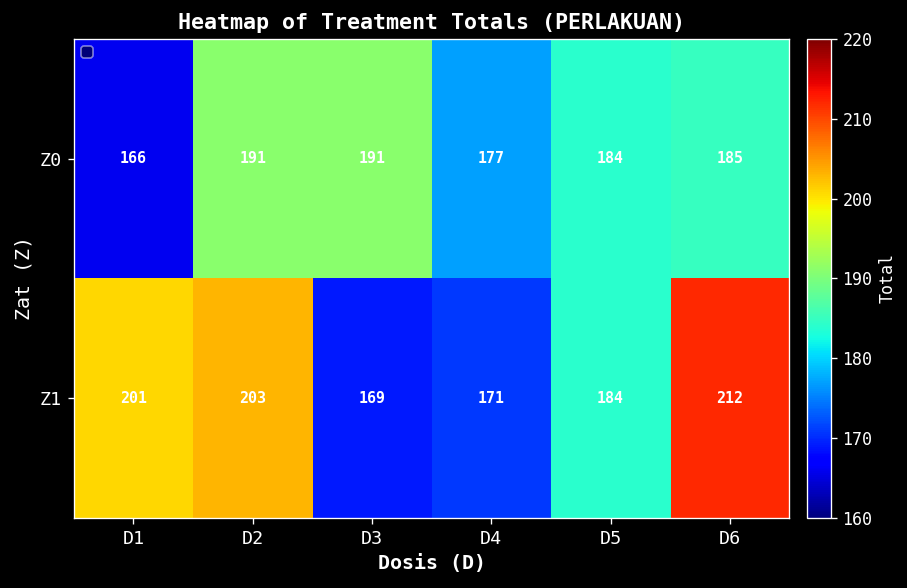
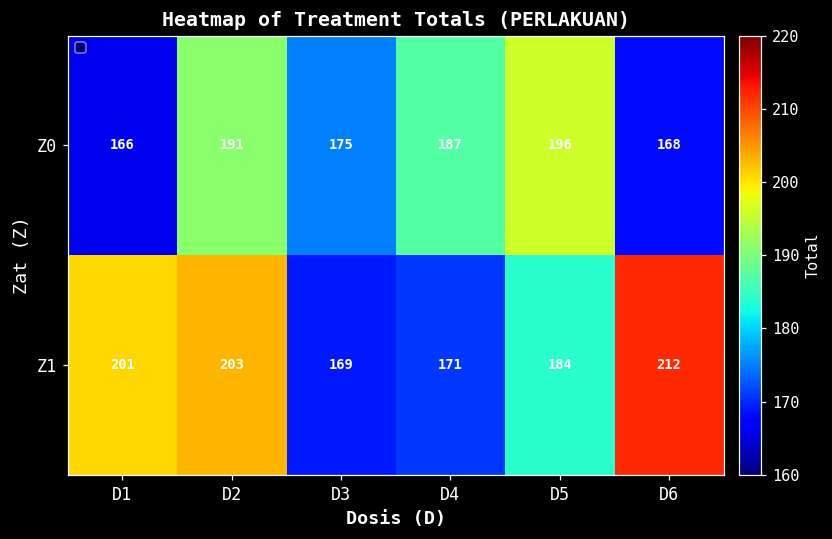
Z0, D3: 191 -> 175
Z0, D4: 177 -> 187
Z0, D5: 184 -> 196
Z0, D6: 185 -> 168
